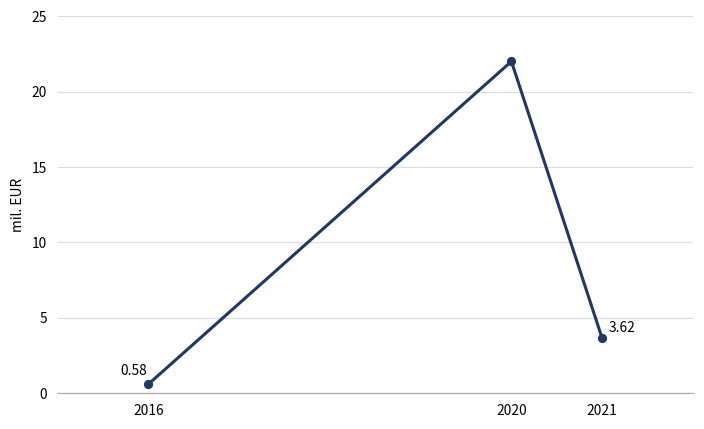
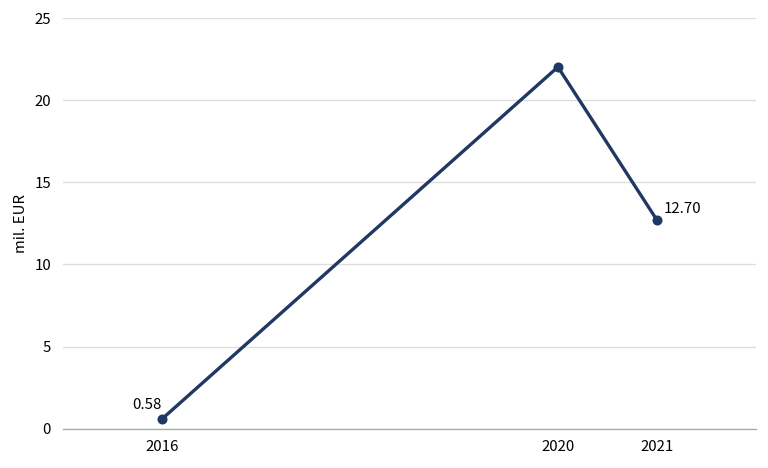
2021: 3.62 -> 12.70
